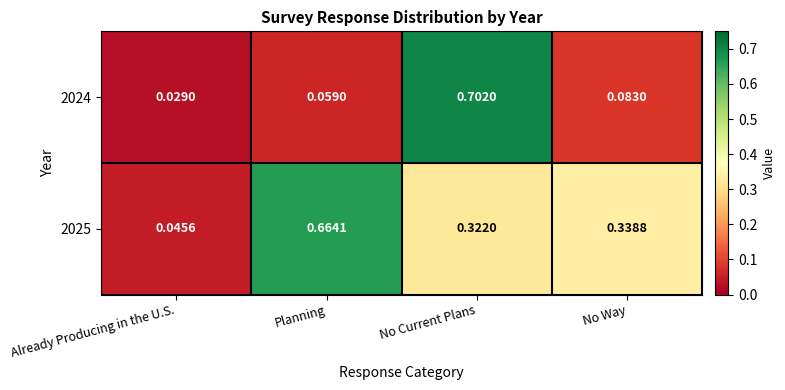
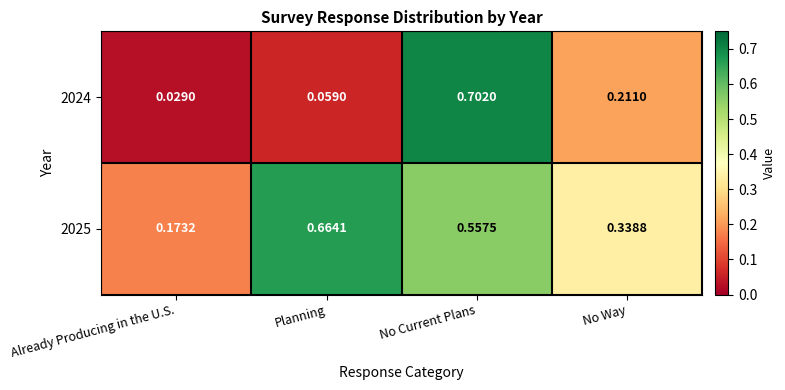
2024, No Way: 0.0830 -> 0.2110
2025, Already Producing in the U.S.: 0.0456 -> 0.1732
2025, No Current Plans: 0.3220 -> 0.5575
